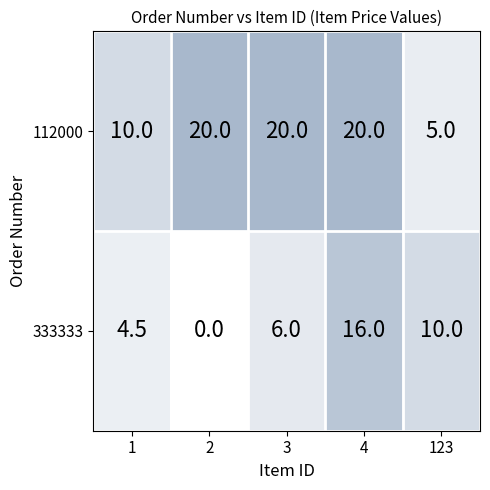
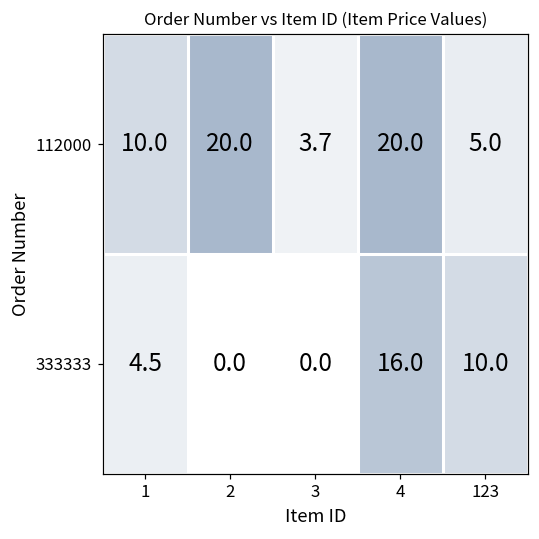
112000, 3: 20.0 -> 3.7
333333, 3: 6.0 -> 0.0
